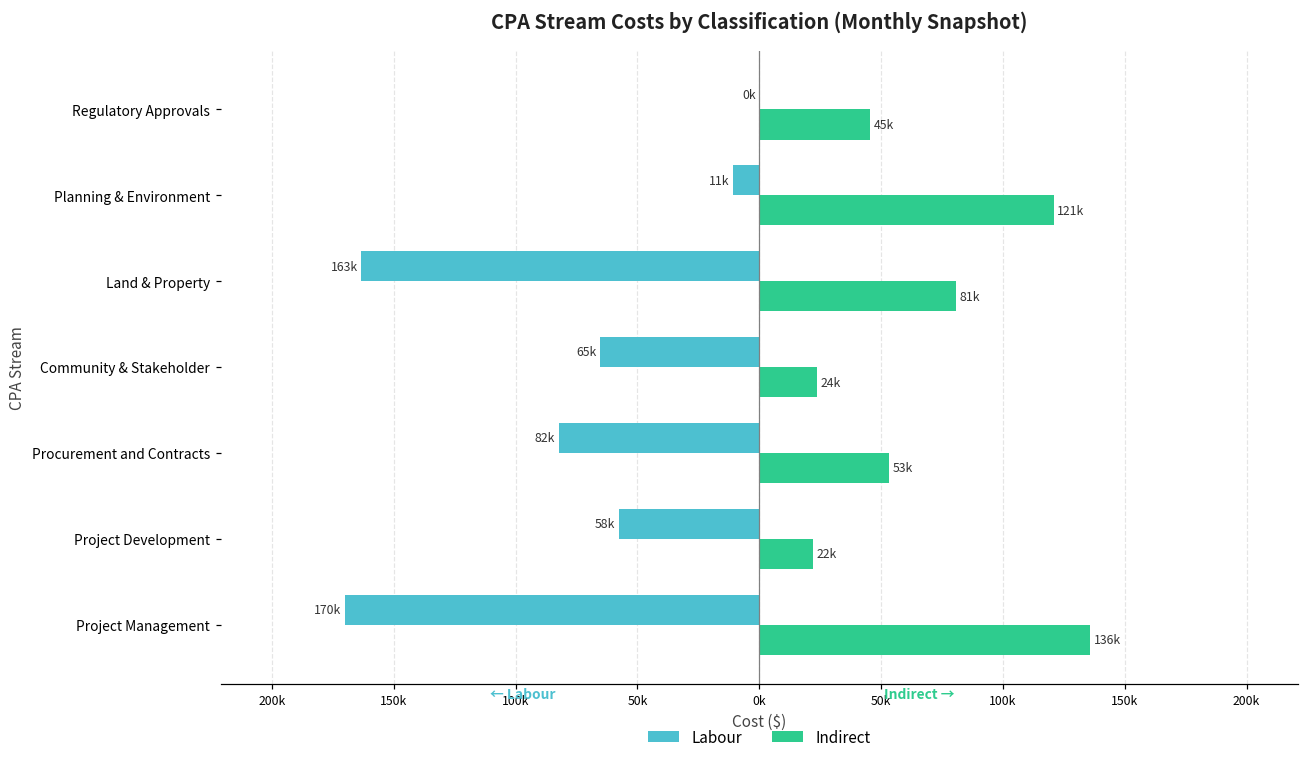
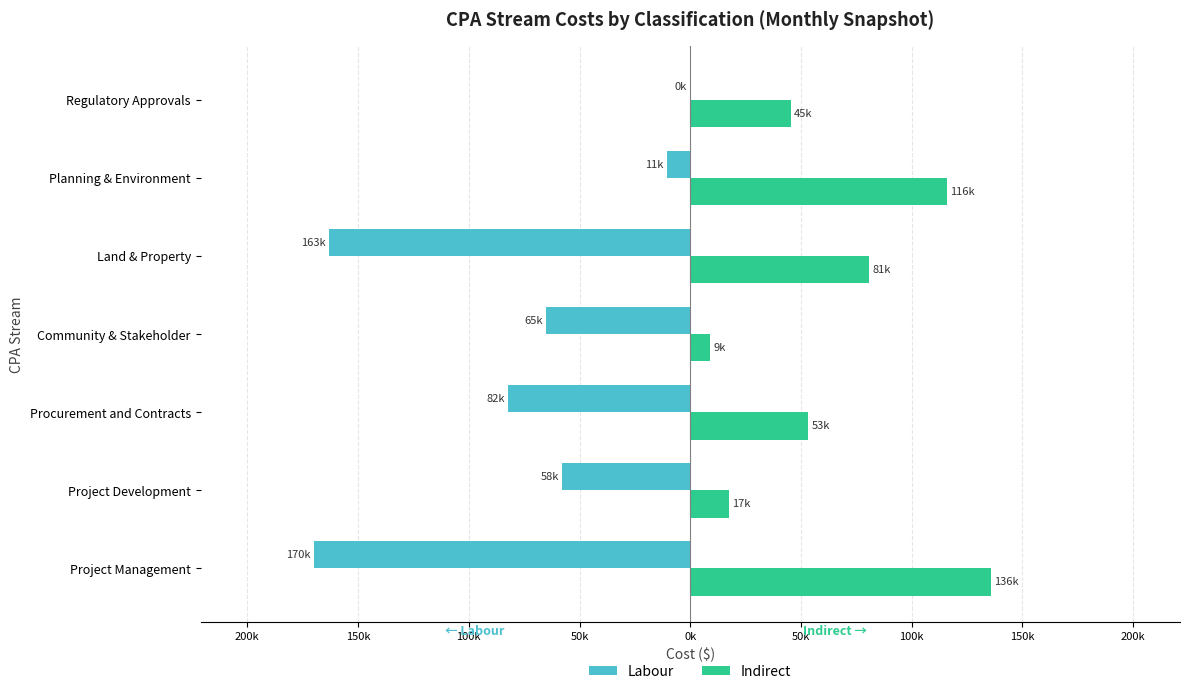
Indirect, Planning & Environment: 121k -> 116k
Indirect, Community & Stakeholder: 24k -> 9k
Indirect, Project Development: 22k -> 17k
